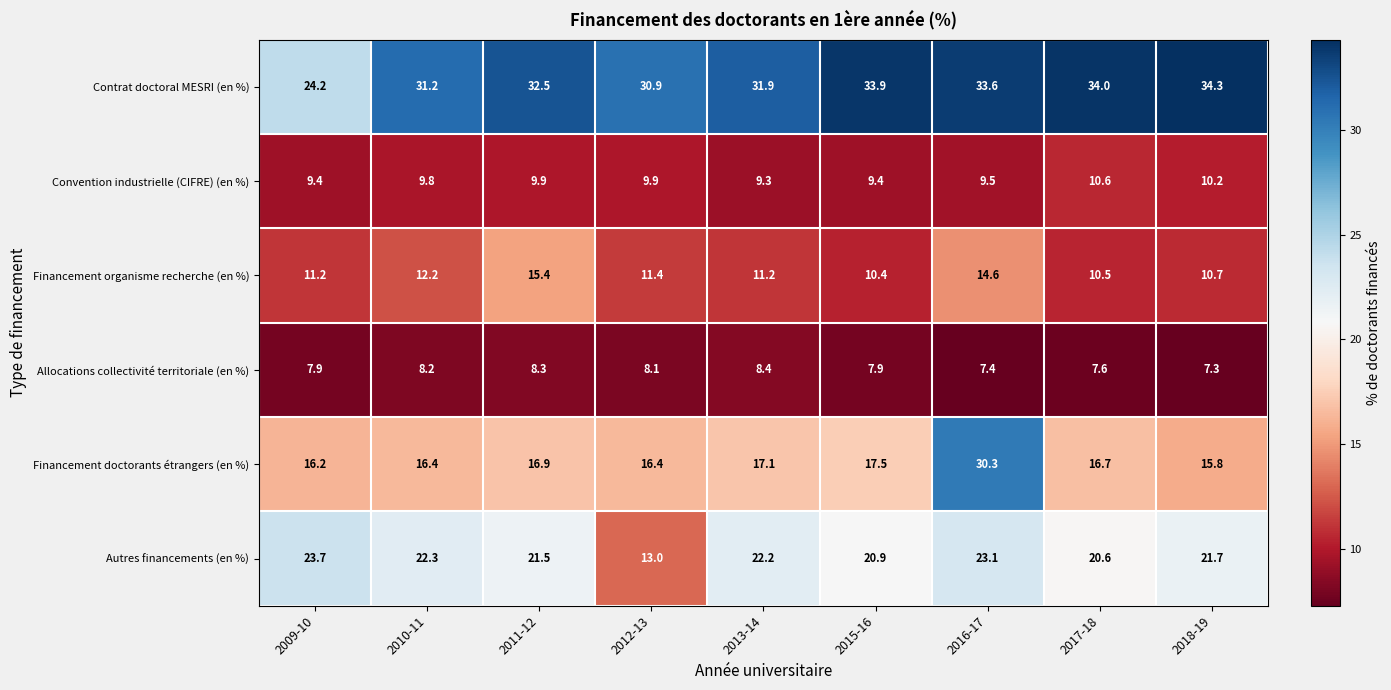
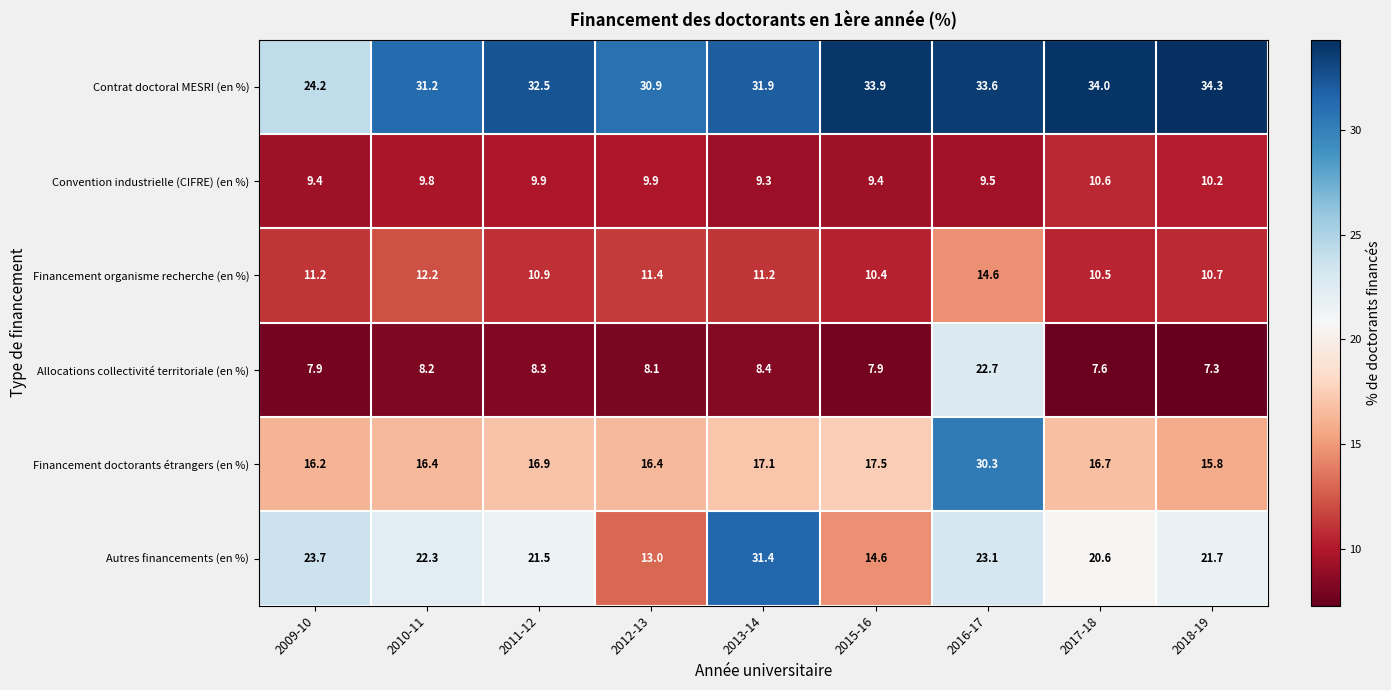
Financement organisme recherche (en %), 2011-12: 15.4 -> 10.9
Allocations collectivité territoriale (en %), 2016-17: 7.4 -> 22.7
Autres financements (en %), 2013-14: 22.2 -> 31.4
Autres financements (en %), 2015-16: 20.9 -> 14.6
